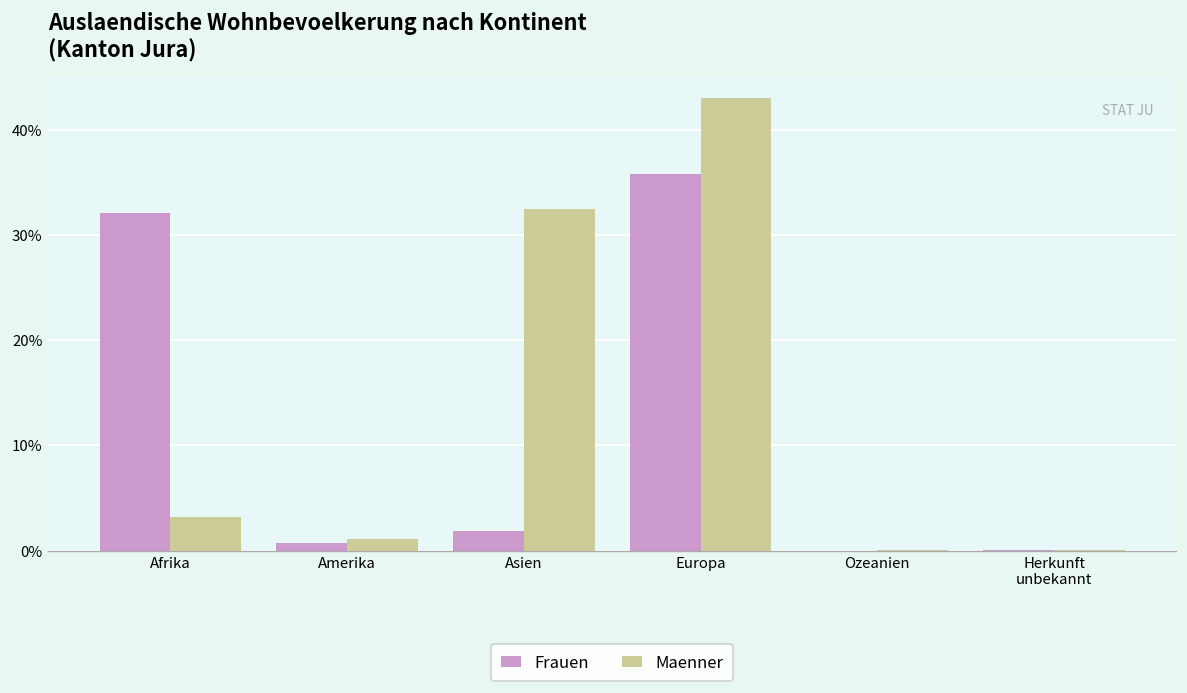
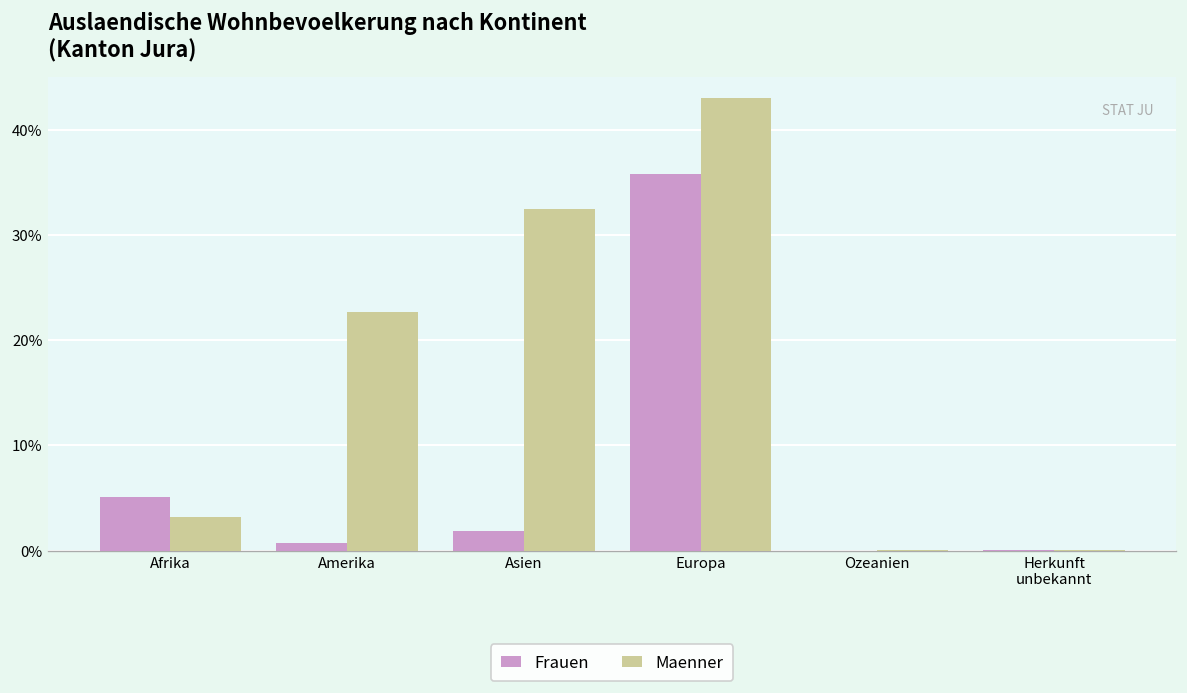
Frauen, Afrika: 32% -> 5%
Maenner, Amerika: 1% -> 23%
